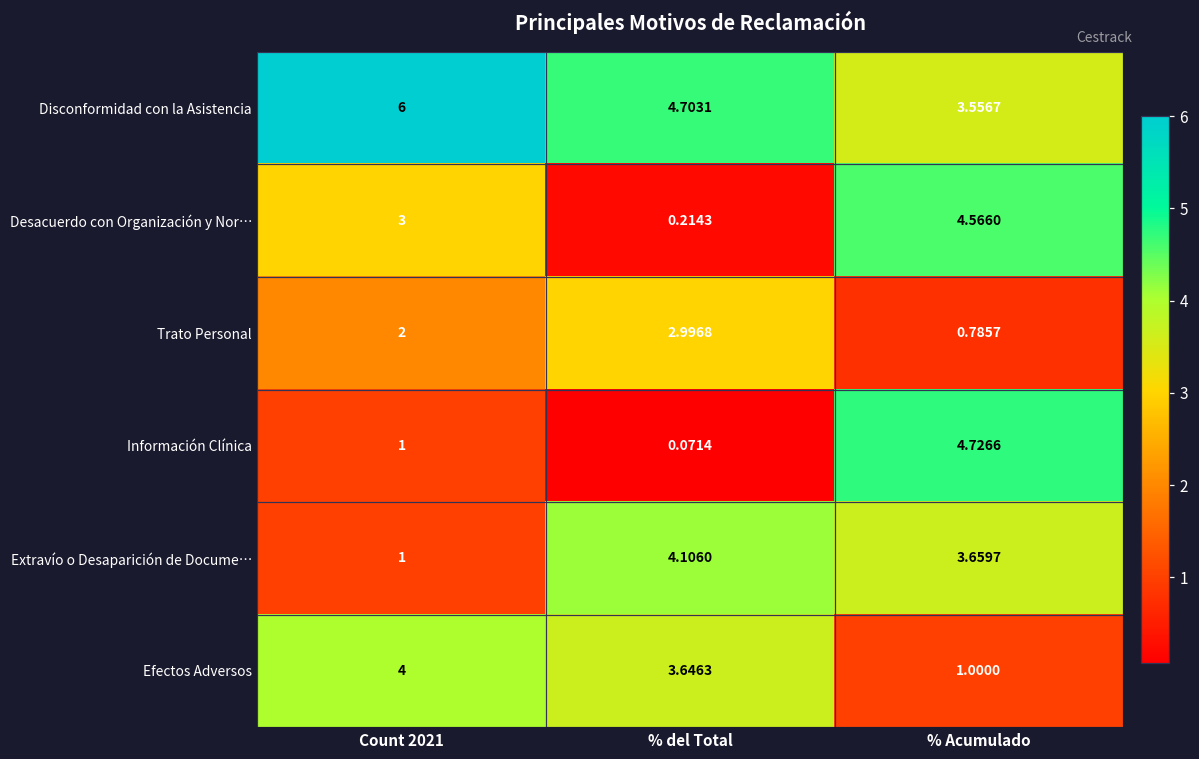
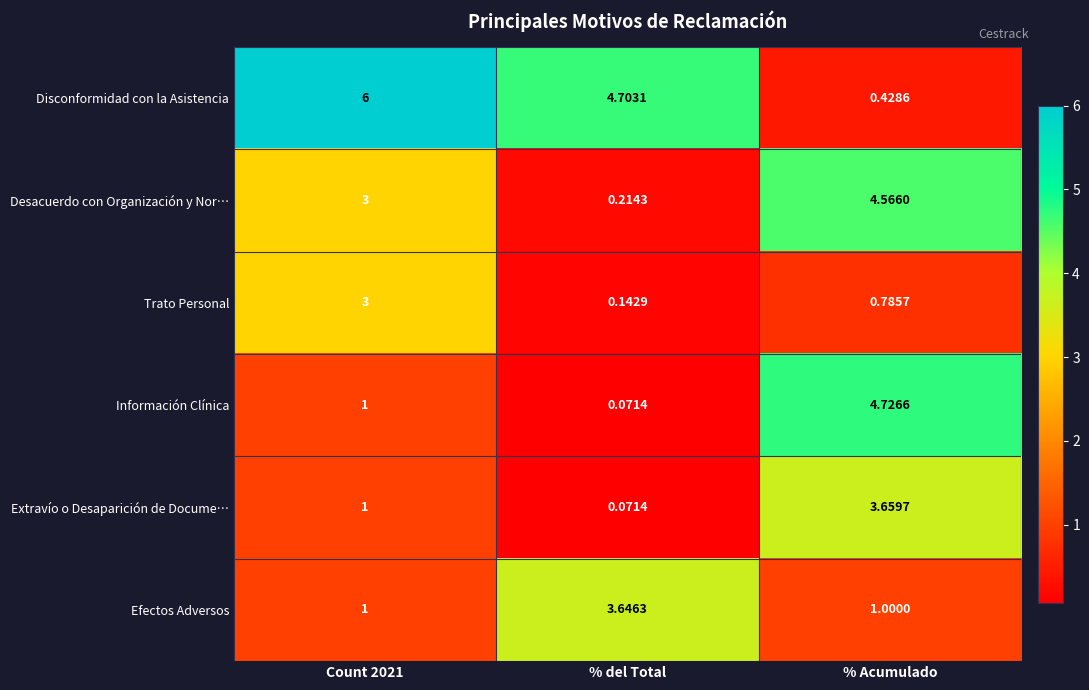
Disconformidad con la Asistencia, % Acumulado: 3.5567 -> 0.4286
Trato Personal, Count 2021: 2 -> 3
Trato Personal, % del Total: 2.9968 -> 0.1429
Extravío o Desaparición de Docume…, % del Total: 4.1060 -> 0.0714
Efectos Adversos, Count 2021: 4 -> 1
